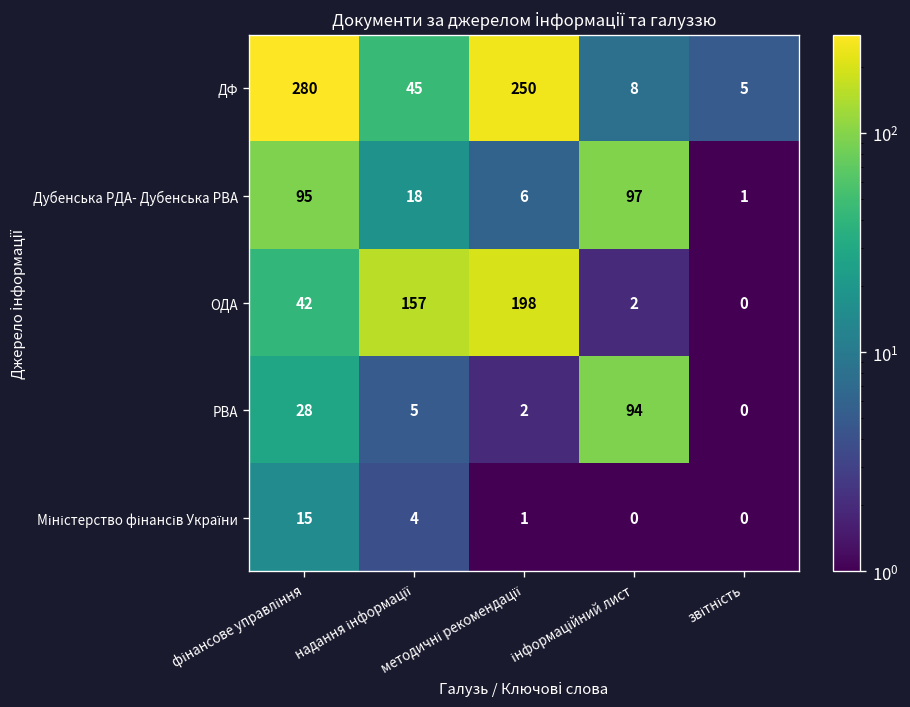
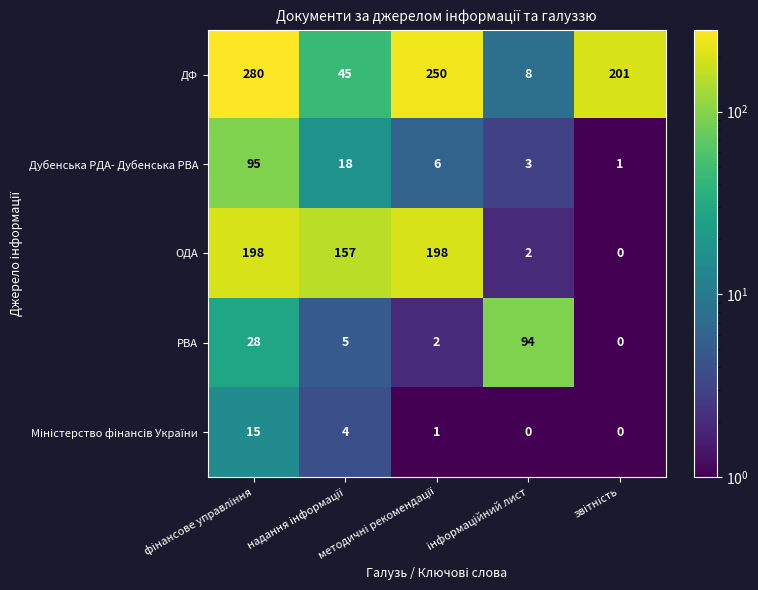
ДФ, звітність: 5 -> 201
Дубенська РДА- Дубенська РВА, інформаційний лист: 97 -> 3
ОДА, фінансове управління: 42 -> 198
